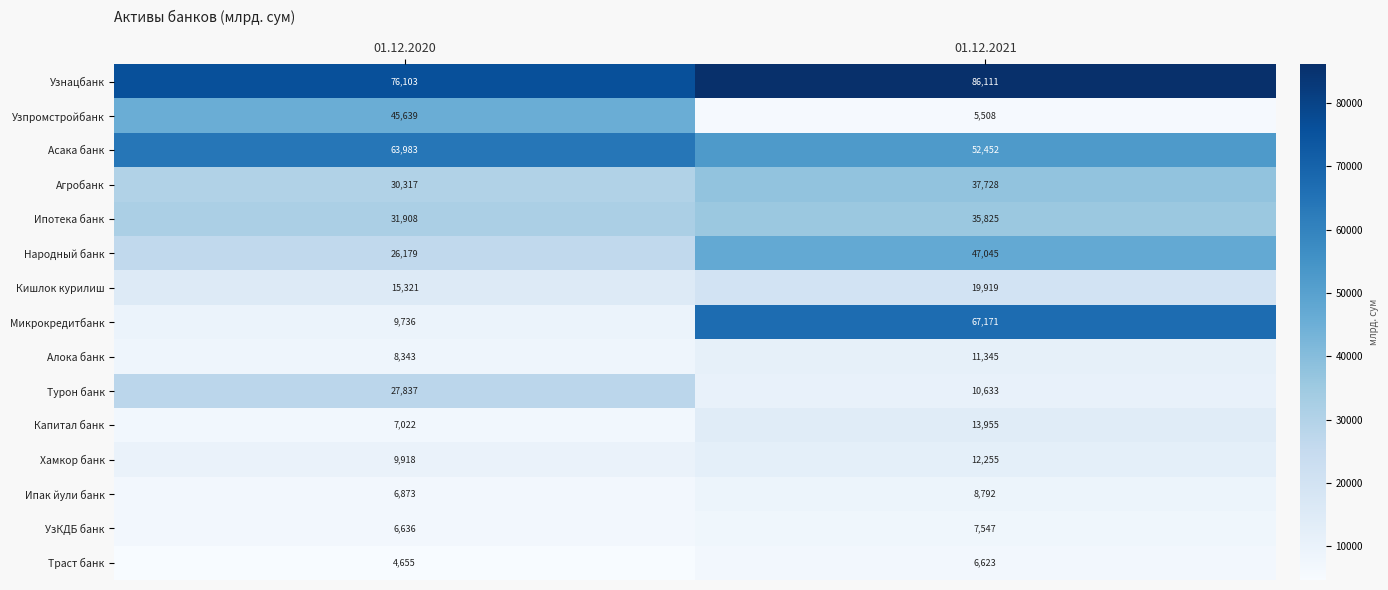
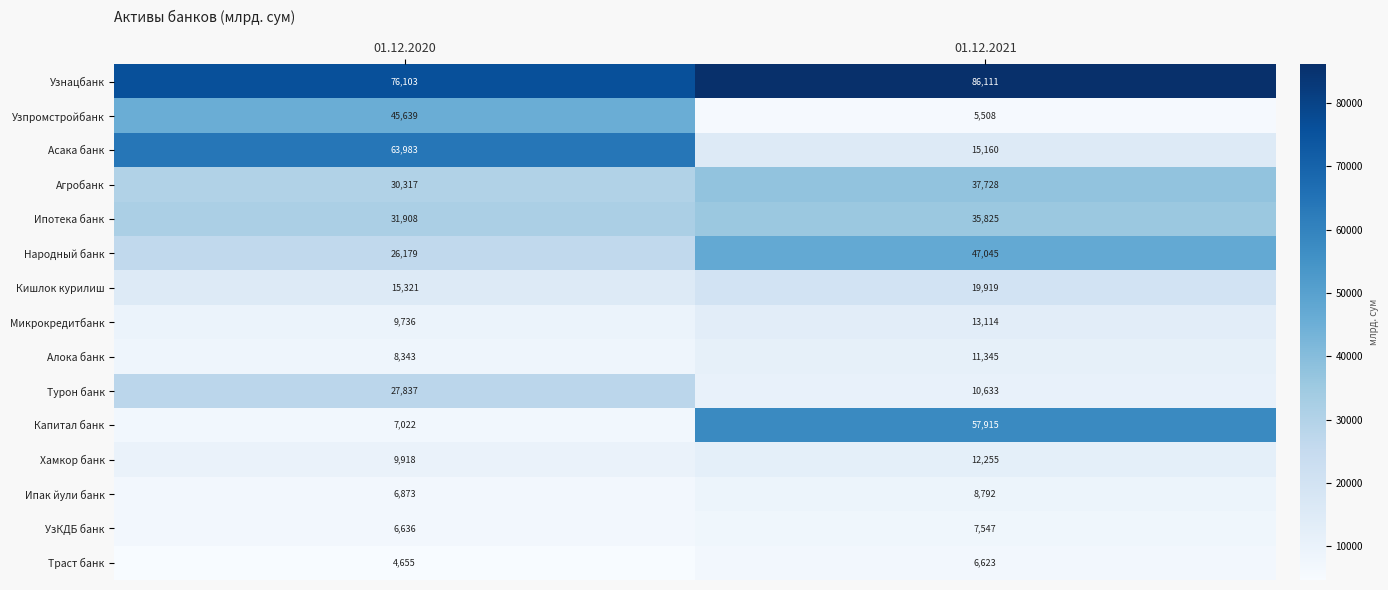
Асака банк, 01.12.2021: 52,452 -> 15,160
Микрокредитбанк, 01.12.2021: 67,171 -> 13,114
Капитал банк, 01.12.2021: 13,955 -> 57,915
